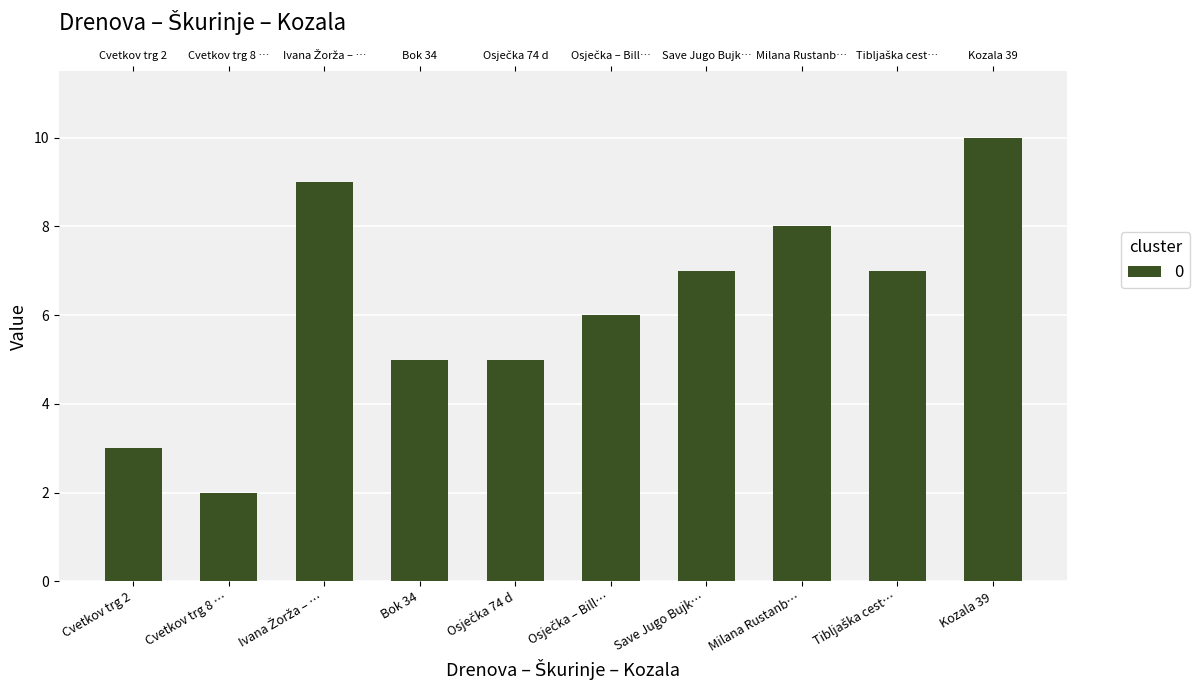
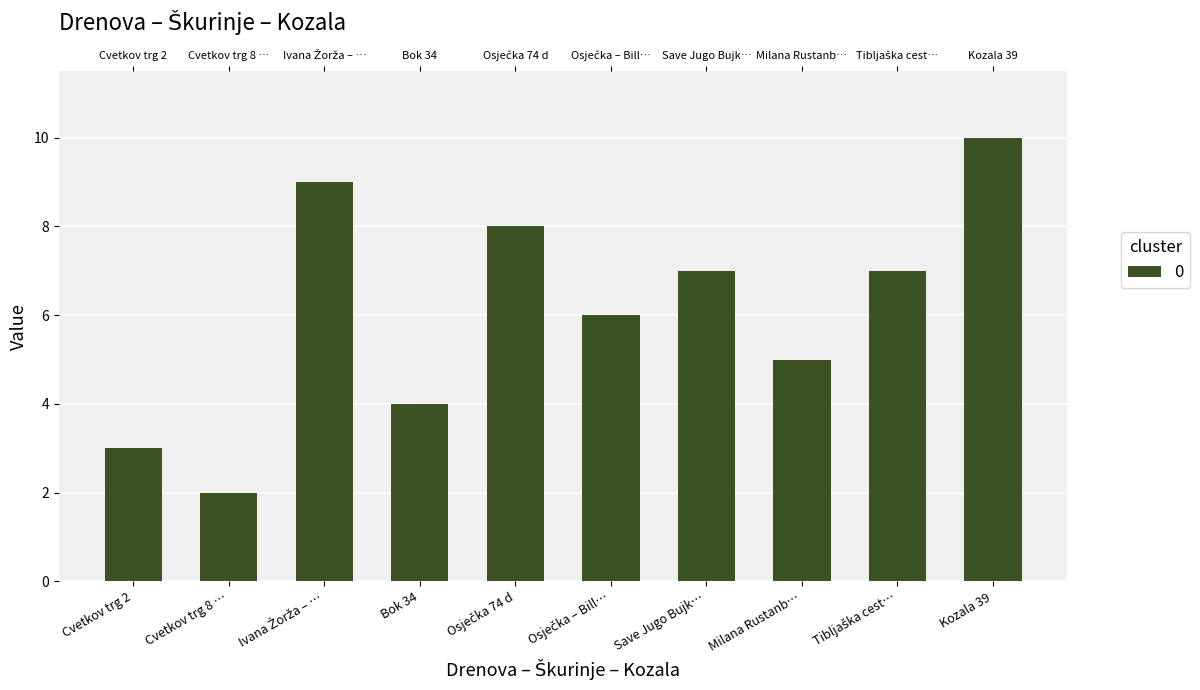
Bok 34: 5 -> 4
Osječka 74 d: 5 -> 8
Milana Rustanb…: 8 -> 5
